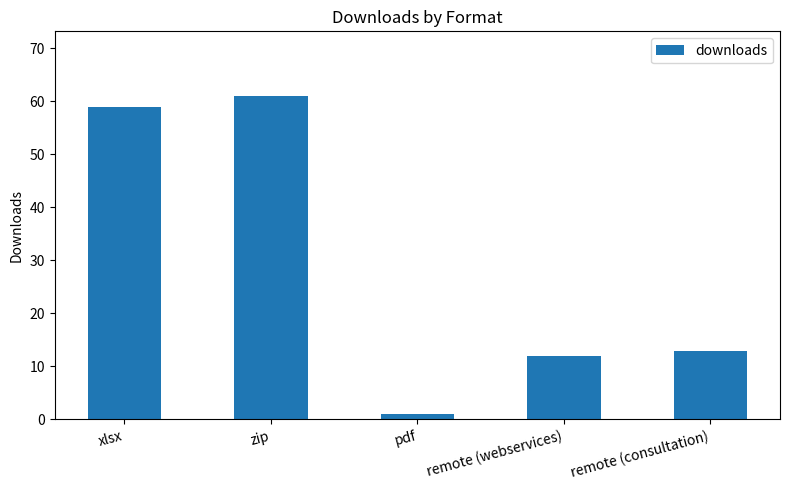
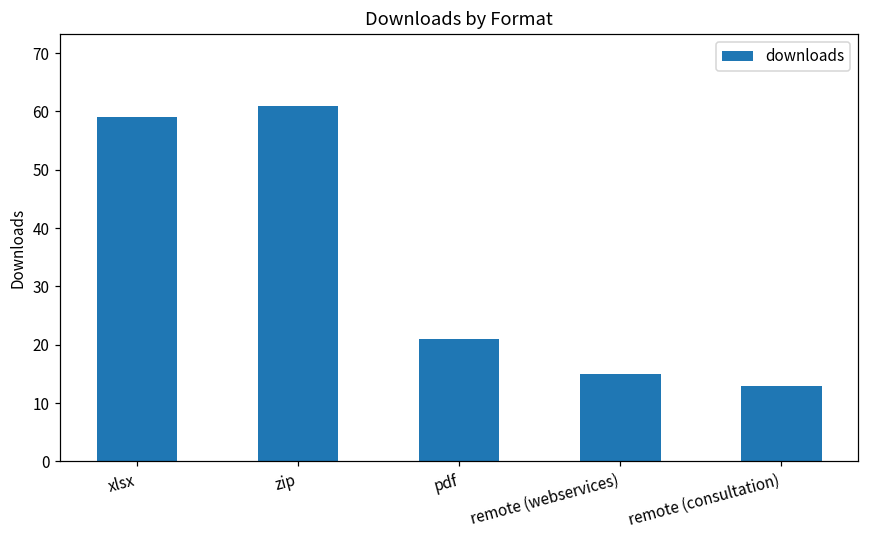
pdf: 1 -> 21
remote (webservices): 12 -> 15
